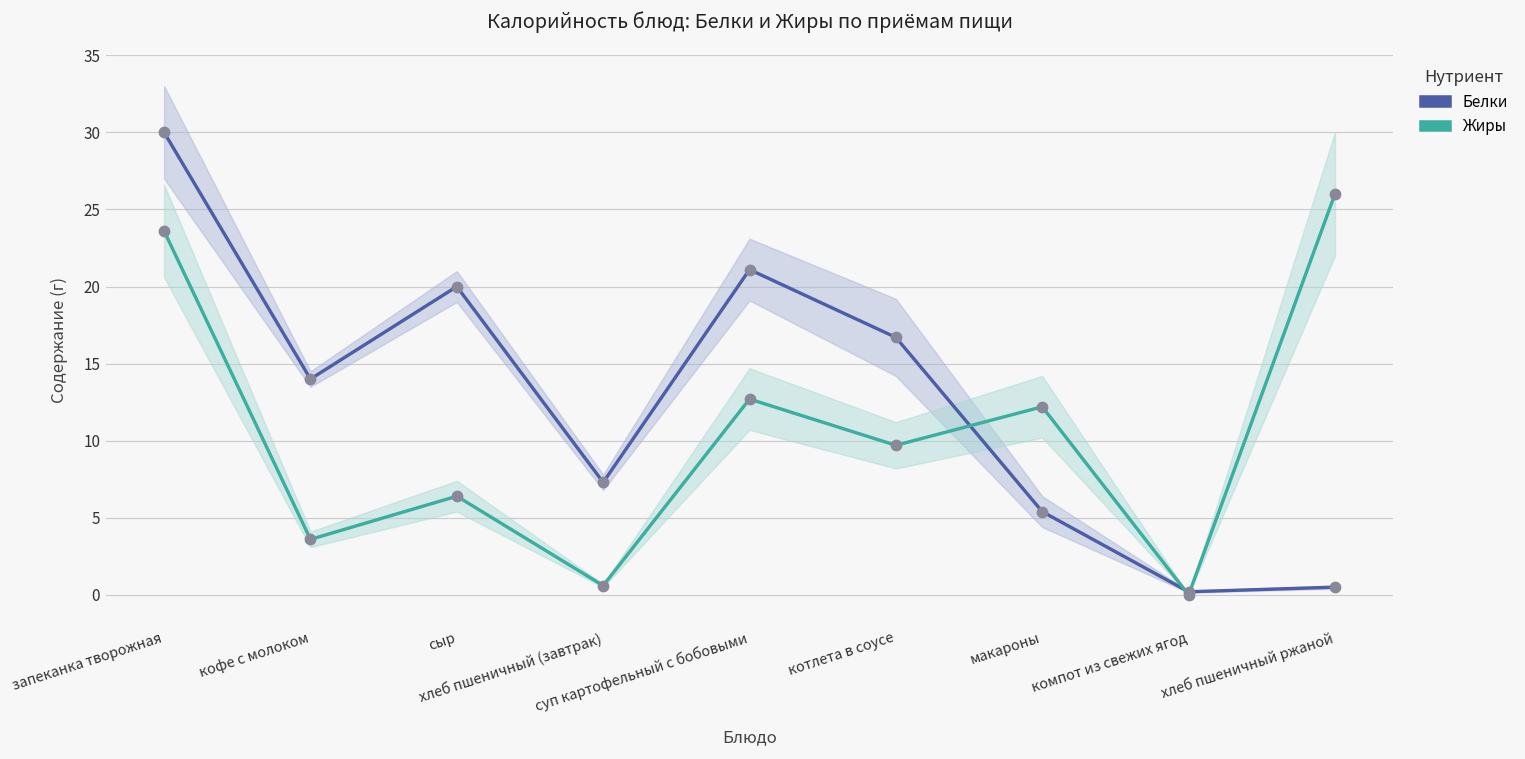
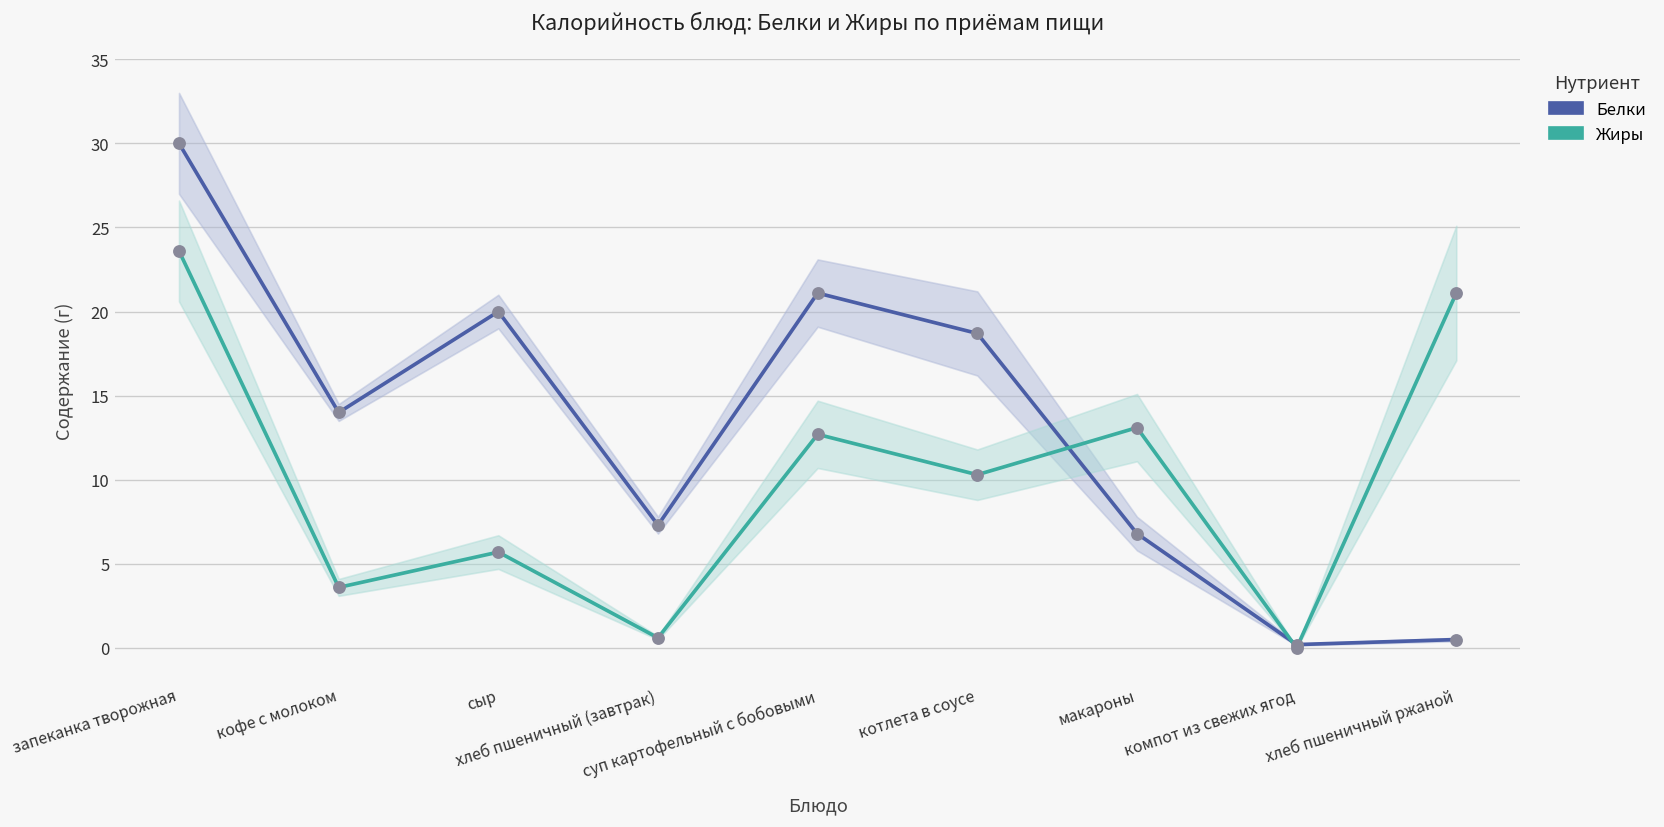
Жиры, сыр: 6.4 -> 5.7
Белки, котлета в соусе: 16.7 -> 18.7
Жиры, котлета в соусе: 9.7 -> 10.3
Белки, макароны: 5.4 -> 6.8
Жиры, макароны: 12.2 -> 13.1
Жиры, хлеб пшеничный ржаной: 26.0 -> 21.1
